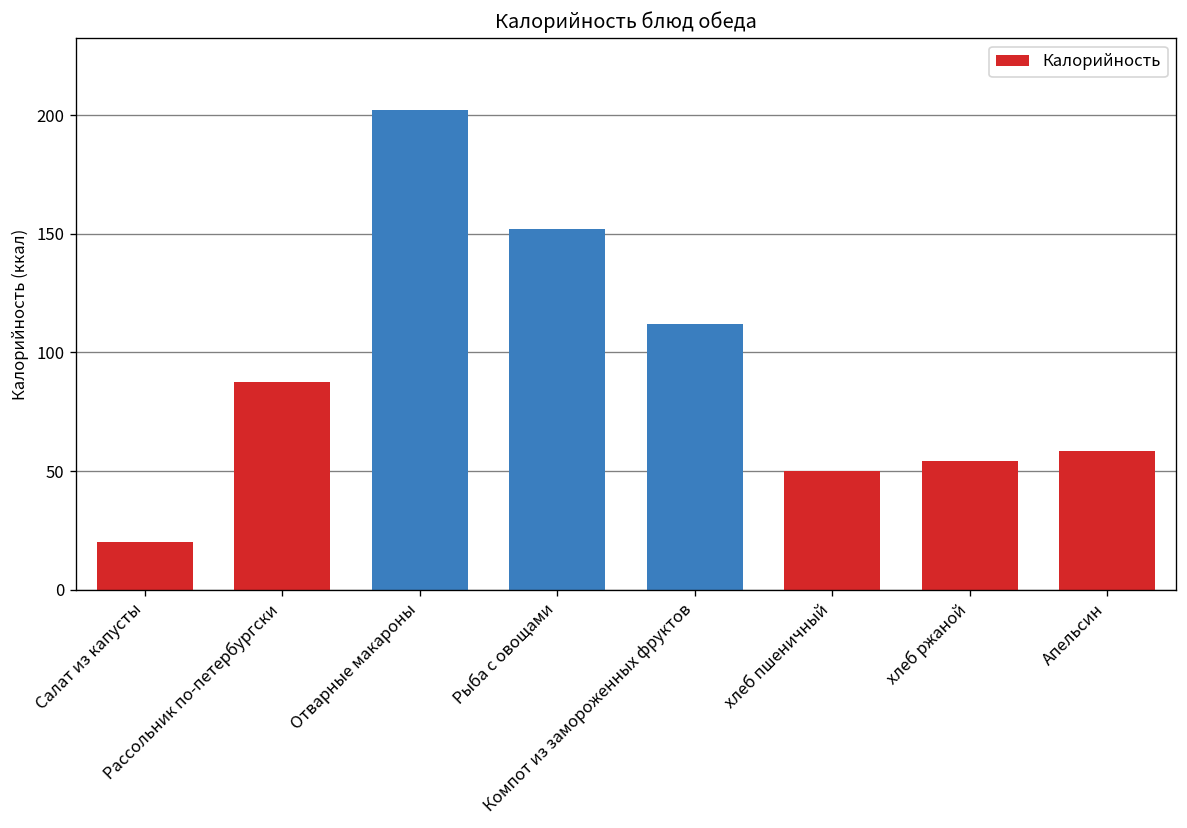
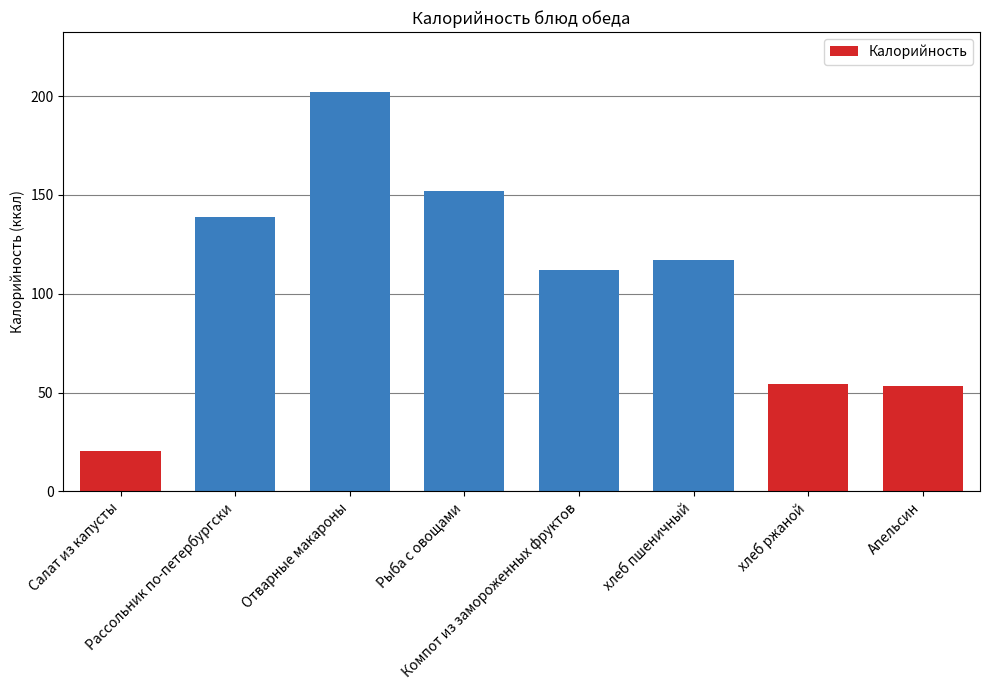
Рассольник по-петербургски: 88 -> 139
хлеб пшеничный: 50 -> 117
Апельсин: 59 -> 53
